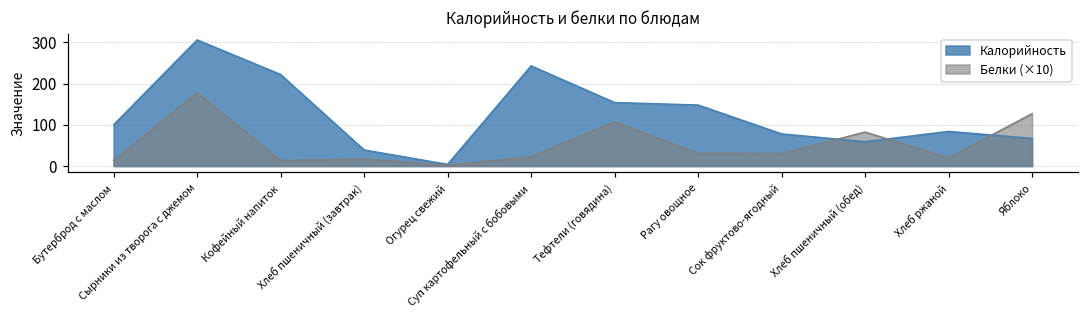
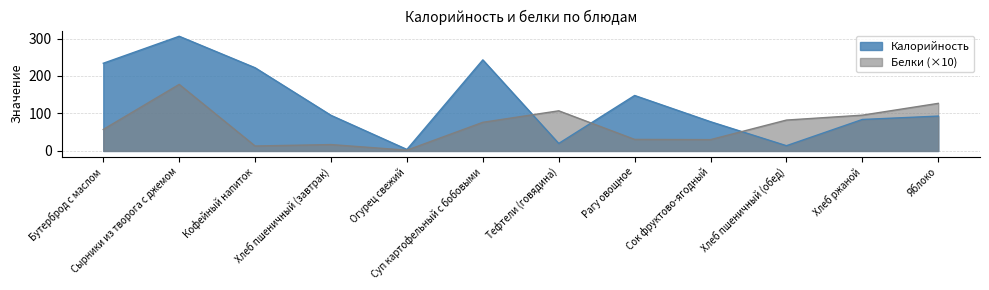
Калорийность, Бутерброд с маслом: 100 -> 230
Белки (×10), Бутерброд с маслом: 10 -> 60
Калорийность, Хлеб пшеничный (завтрак): 40 -> 100
Белки (×10), Суп картофельный с бобовыми: 20 -> 80
Калорийность, Тефтели (говядина): 150 -> 20
Калорийность, Хлеб пшеничный (обед): 60 -> 10
Белки (×10), Хлеб ржаной: 20 -> 100
Калорийность, Яблоко: 70 -> 90
